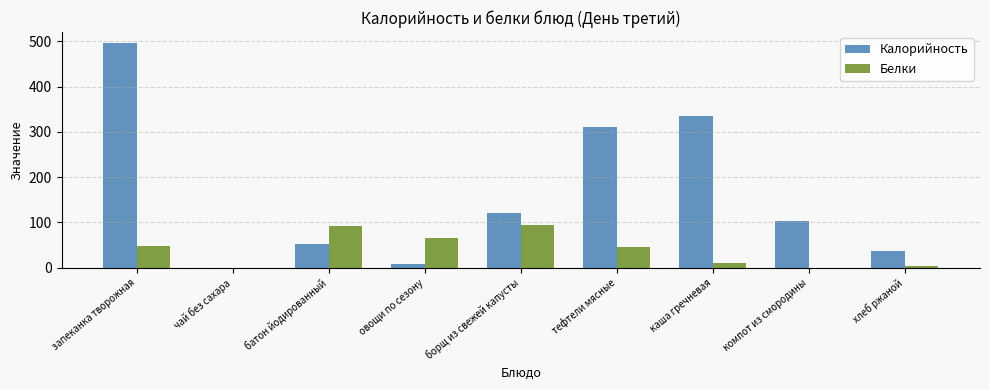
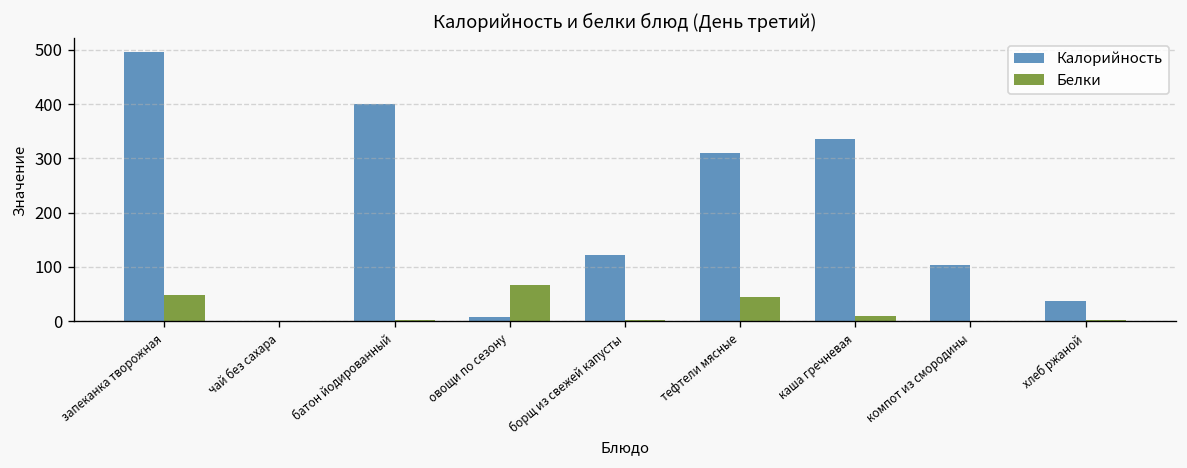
Калорийность, батон йодированный: 50 -> 400
Белки, батон йодированный: 90 -> 0
Белки, борщ из свежей капусты: 90 -> 0
